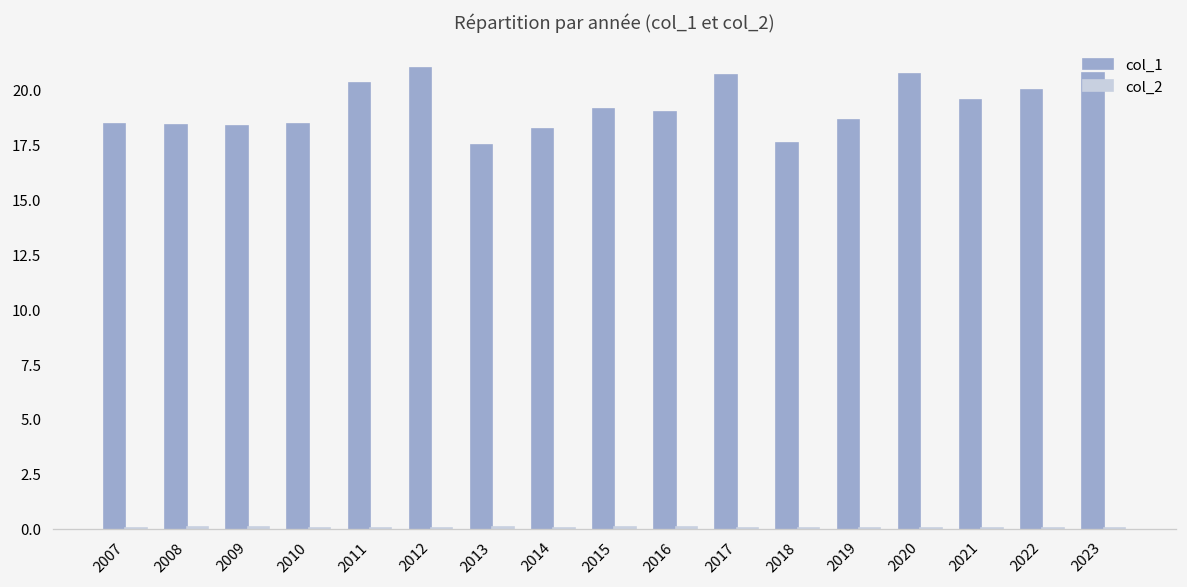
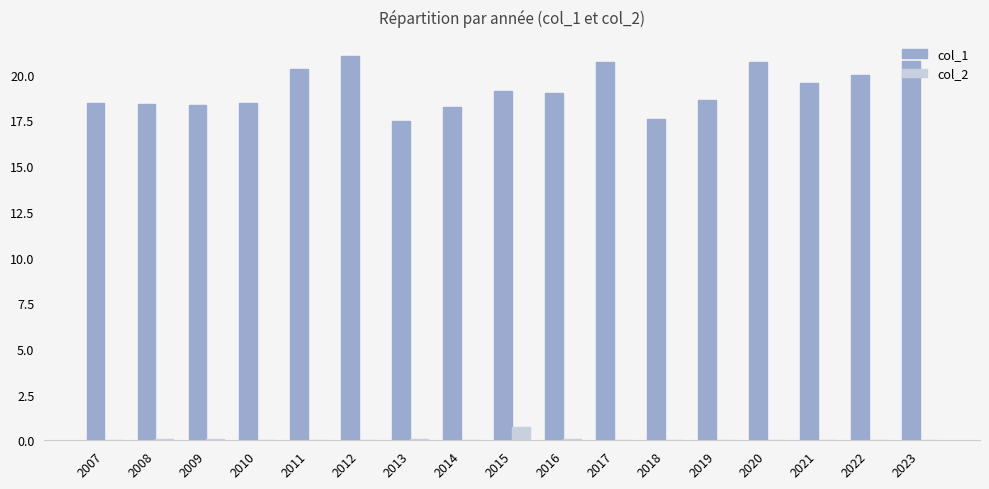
col_2, 2015: 0.0 -> 0.7
